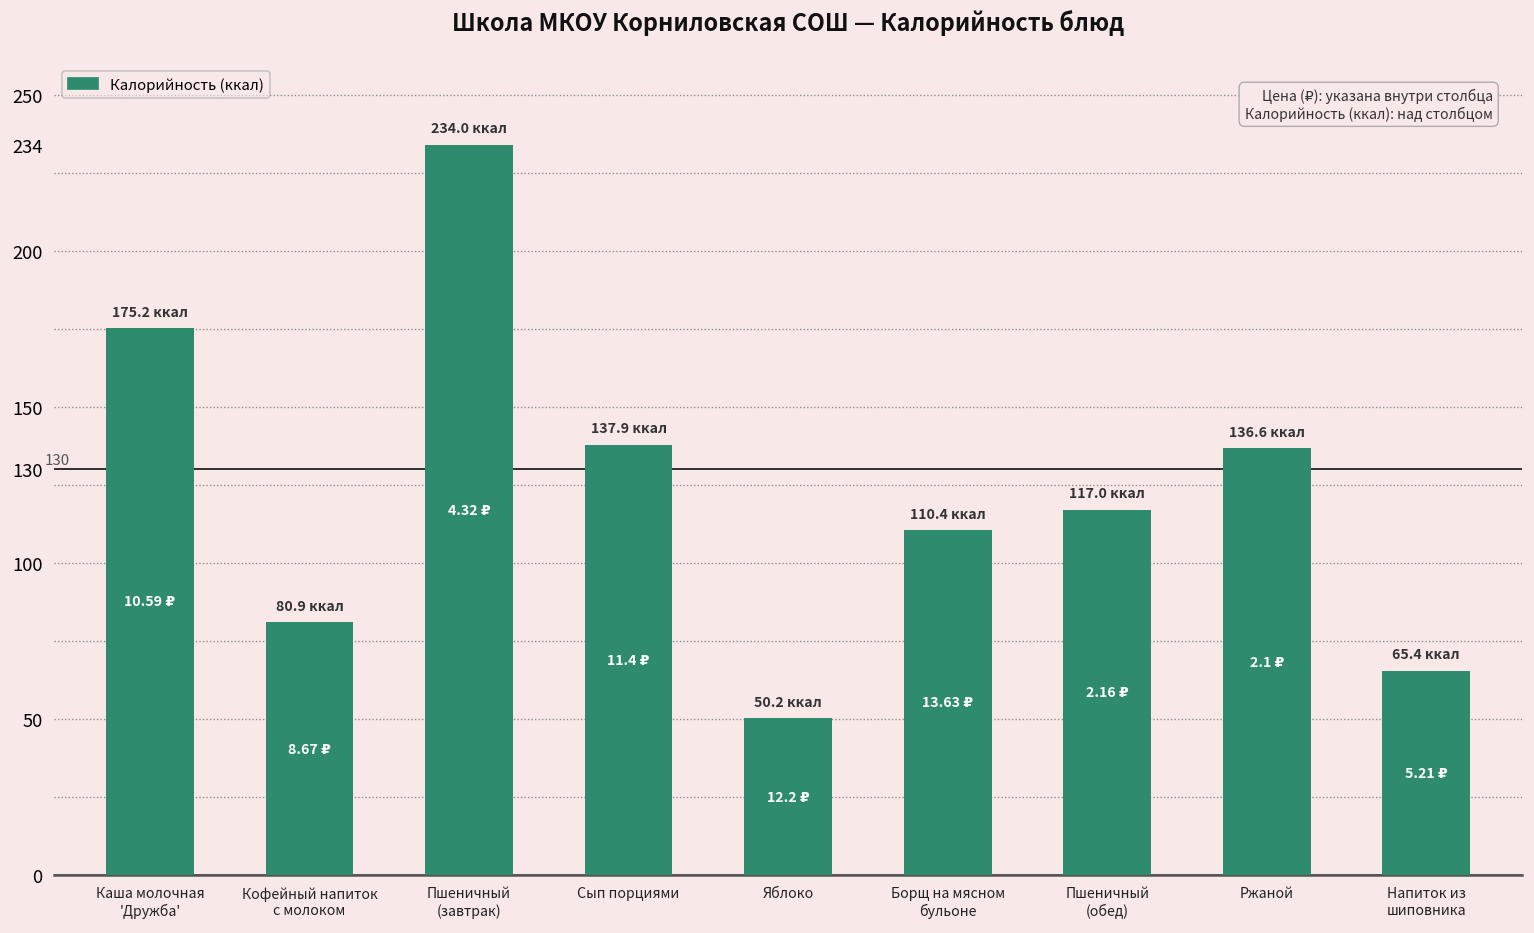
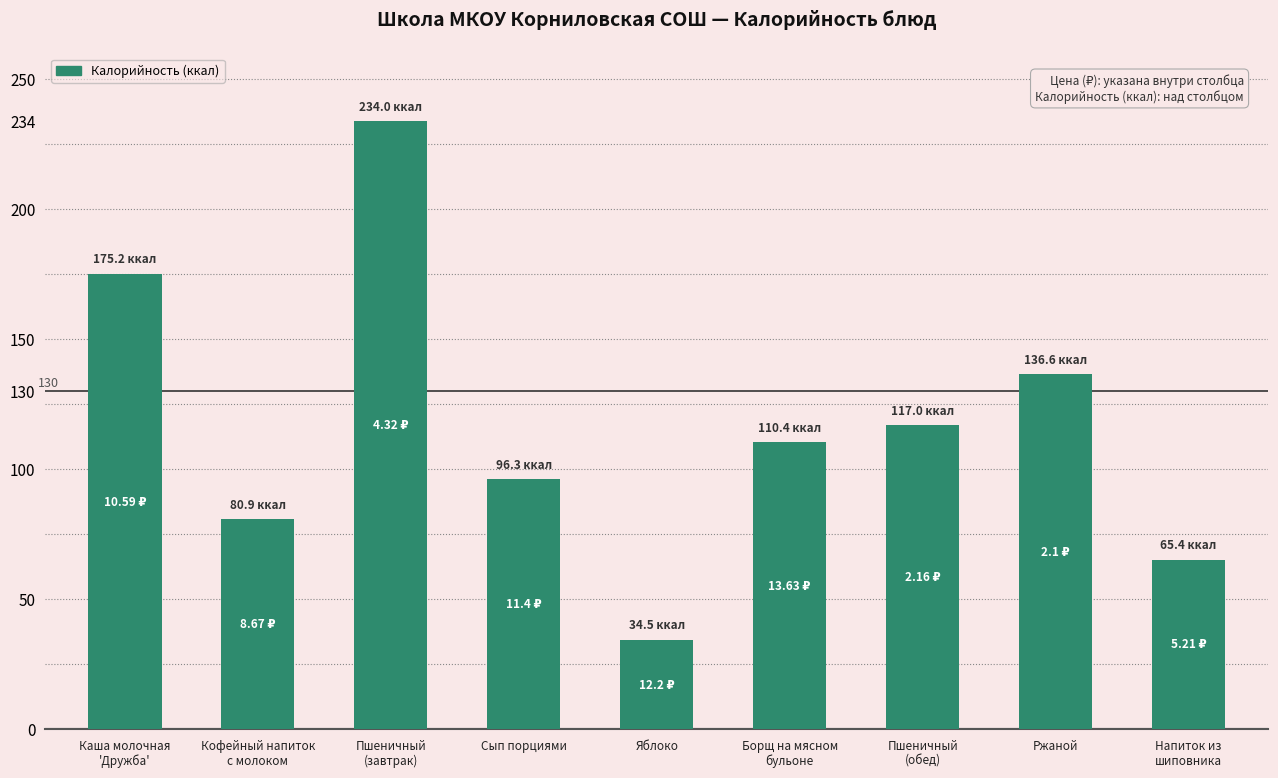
Сып порциями: 137.9 -> 96.3
Яблоко: 50.2 -> 34.5
